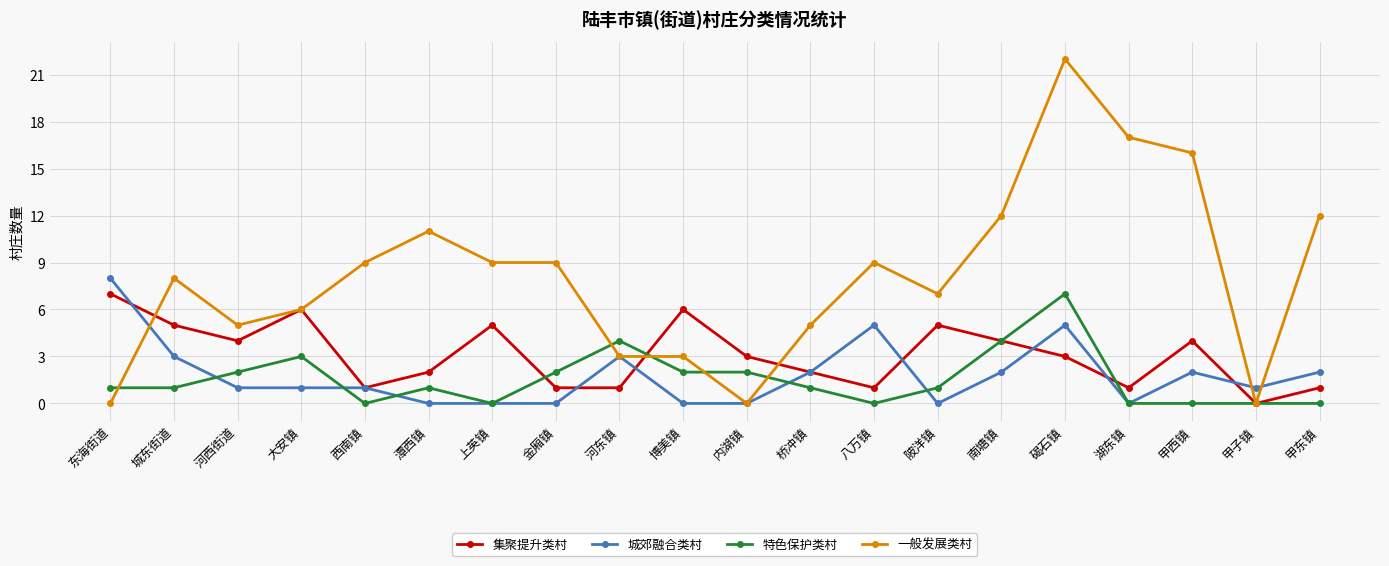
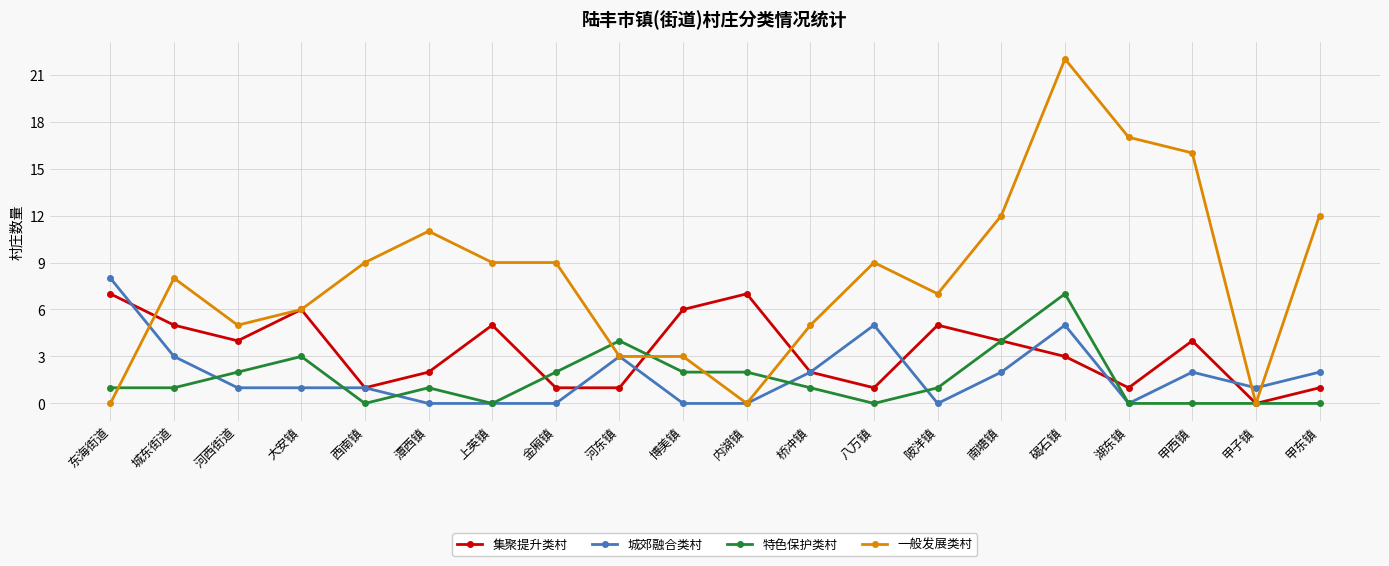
集聚提升类村, 内湖镇: 3 -> 7
